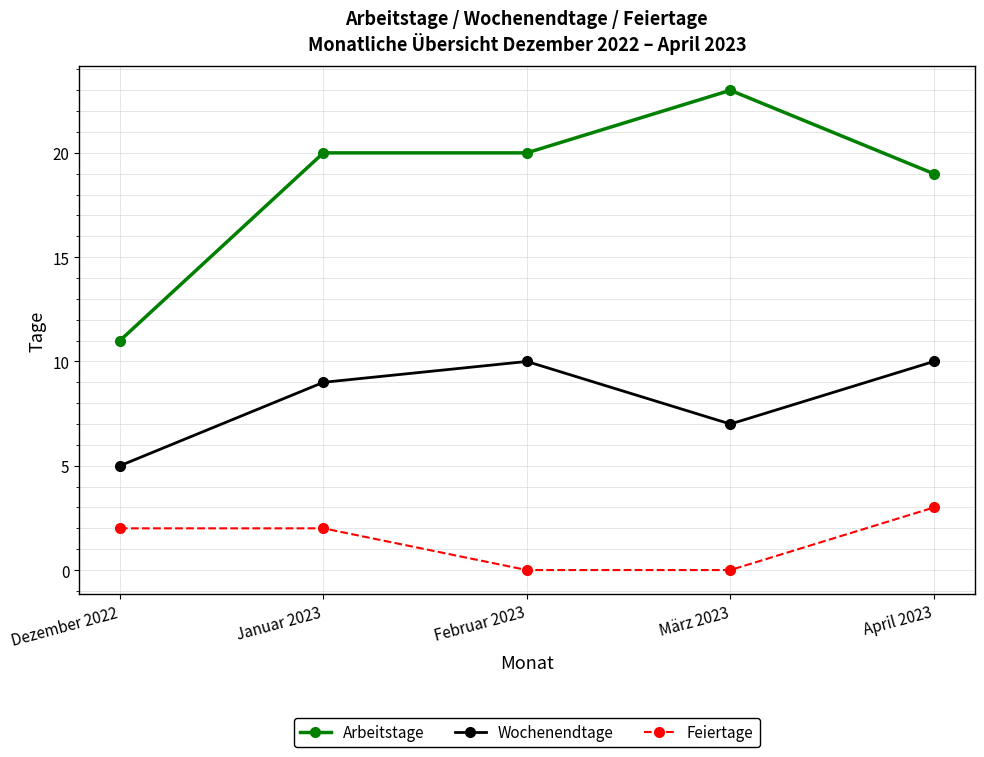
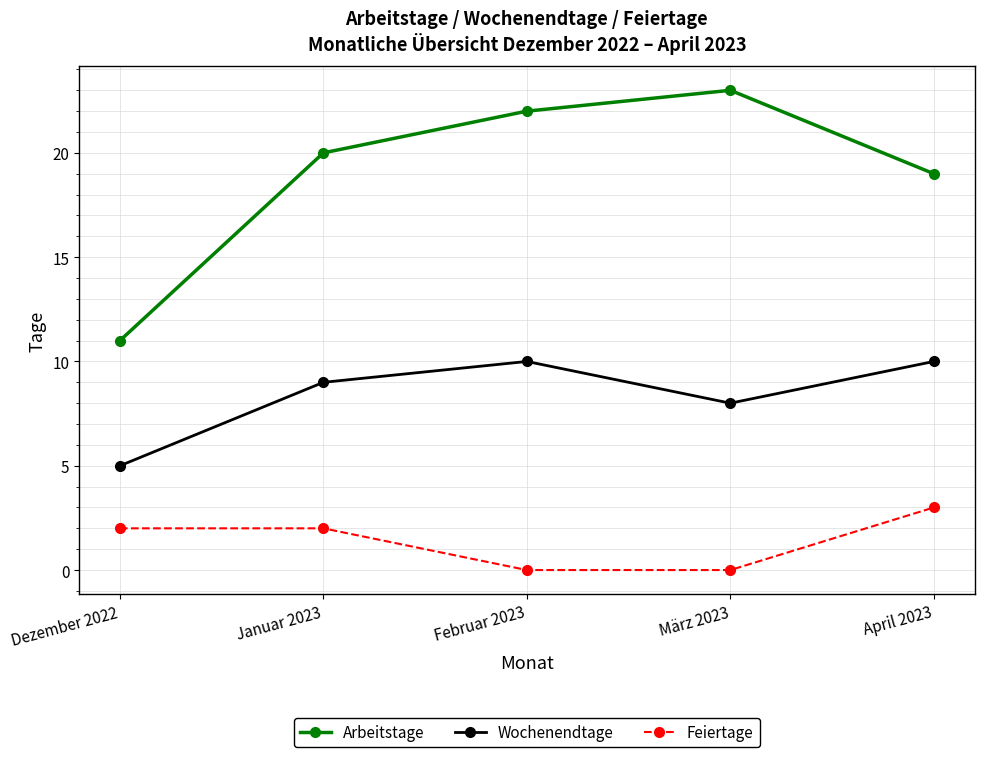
Arbeitstage, Februar 2023: 20 -> 22
Wochenendtage, März 2023: 7 -> 8
